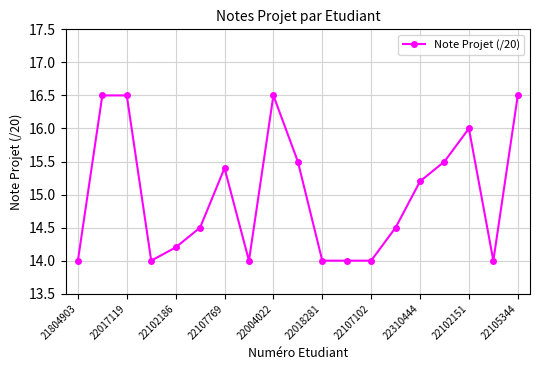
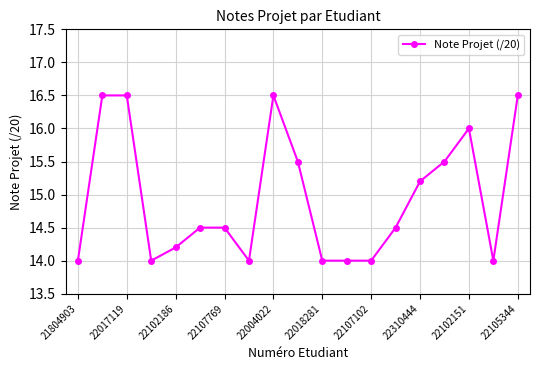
22107769: 15.4 -> 14.5
